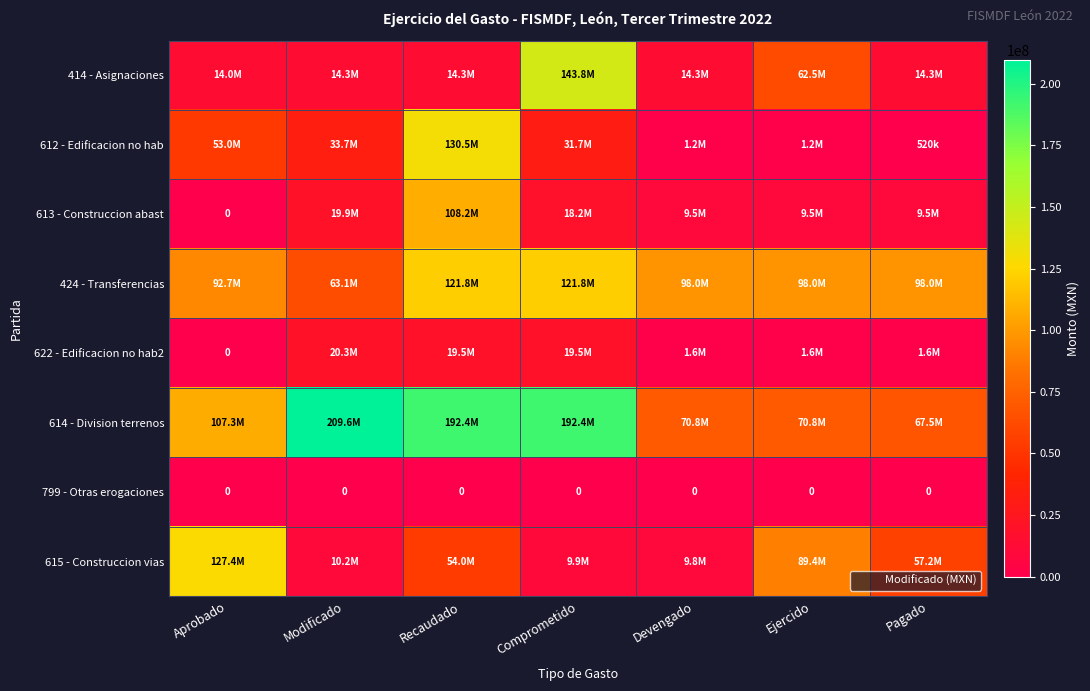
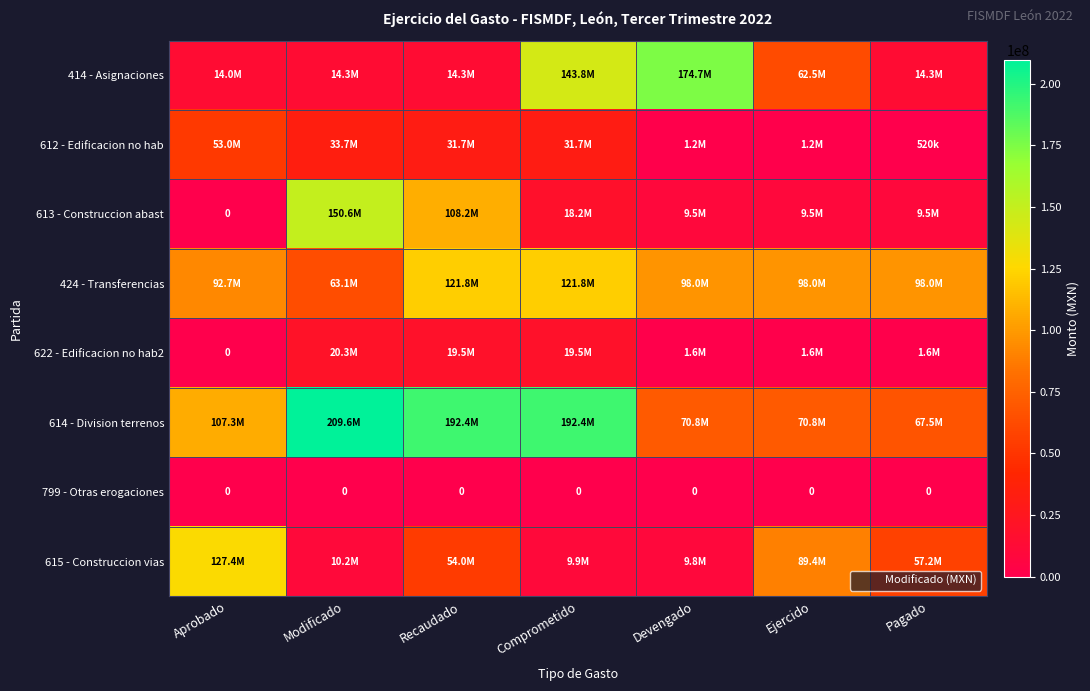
414 - Asignaciones, Devengado: 14.3M -> 174.7M
612 - Edificacion no hab, Recaudado: 130.5M -> 31.7M
613 - Construccion abast, Modificado: 19.9M -> 150.6M
